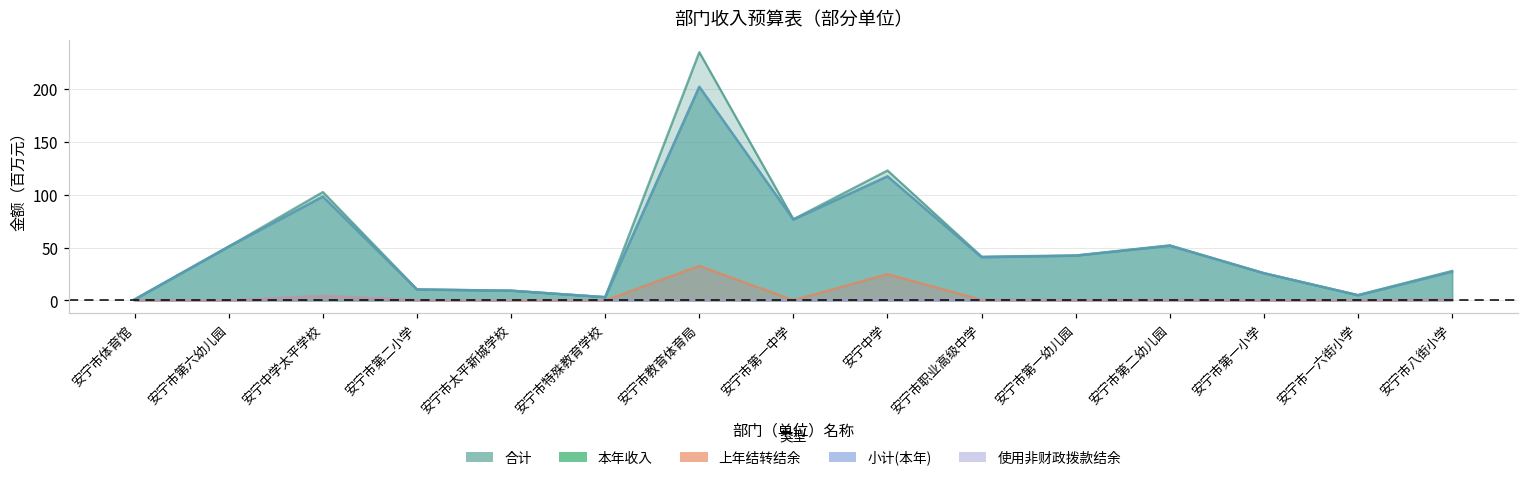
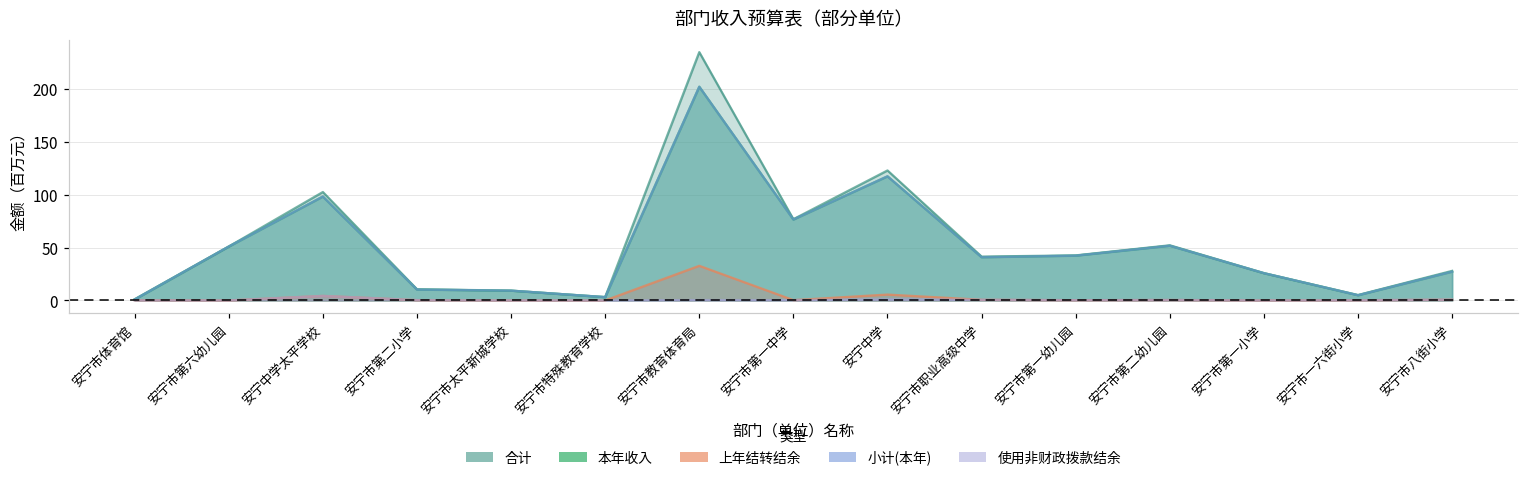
上年结转结余, 安宁中学: 20 -> 10
